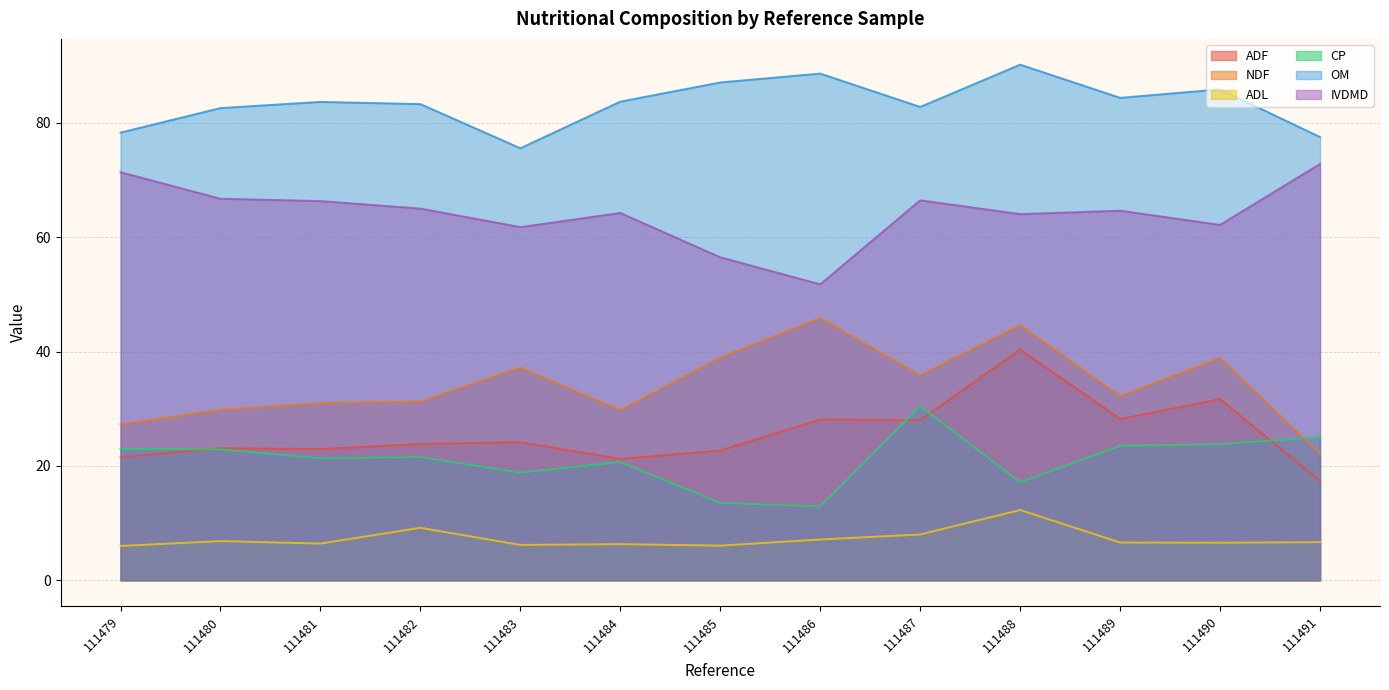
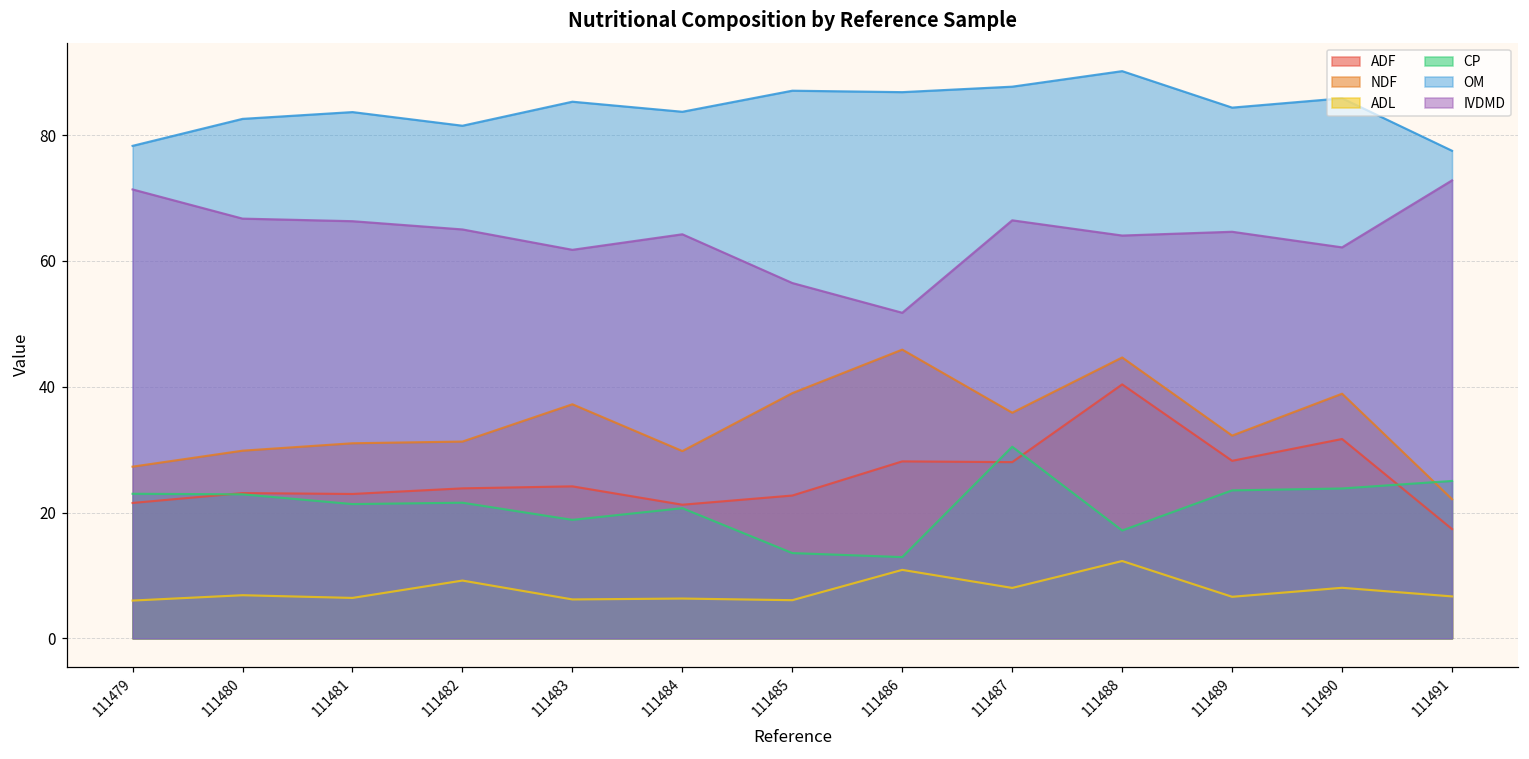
OM, 111482: 83 -> 82
OM, 111483: 76 -> 85
ADL, 111486: 7 -> 11
OM, 111486: 89 -> 87
OM, 111487: 83 -> 88
ADL, 111490: 7 -> 8
